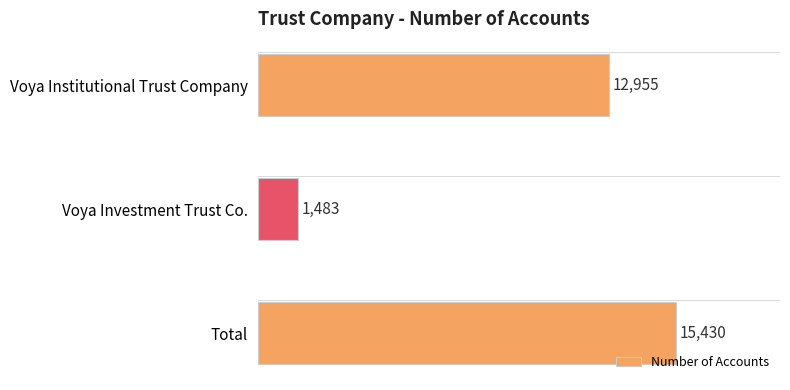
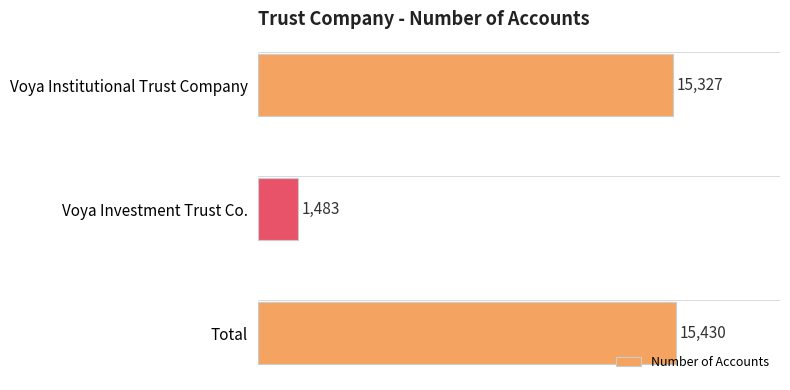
Voya Institutional Trust Company: 12,955 -> 15,327
